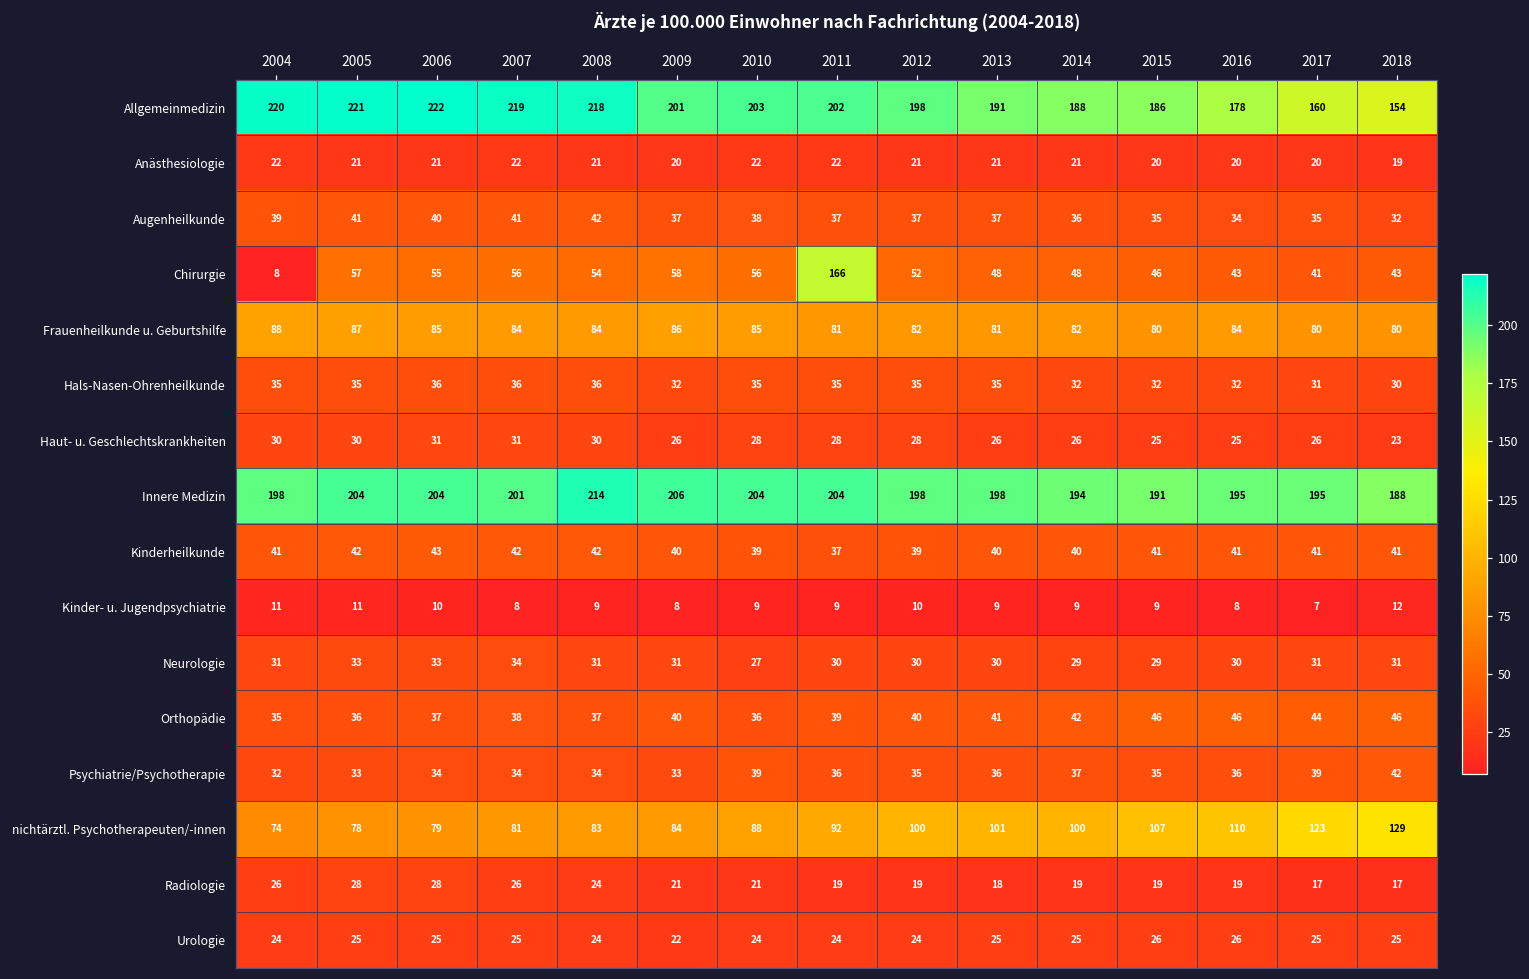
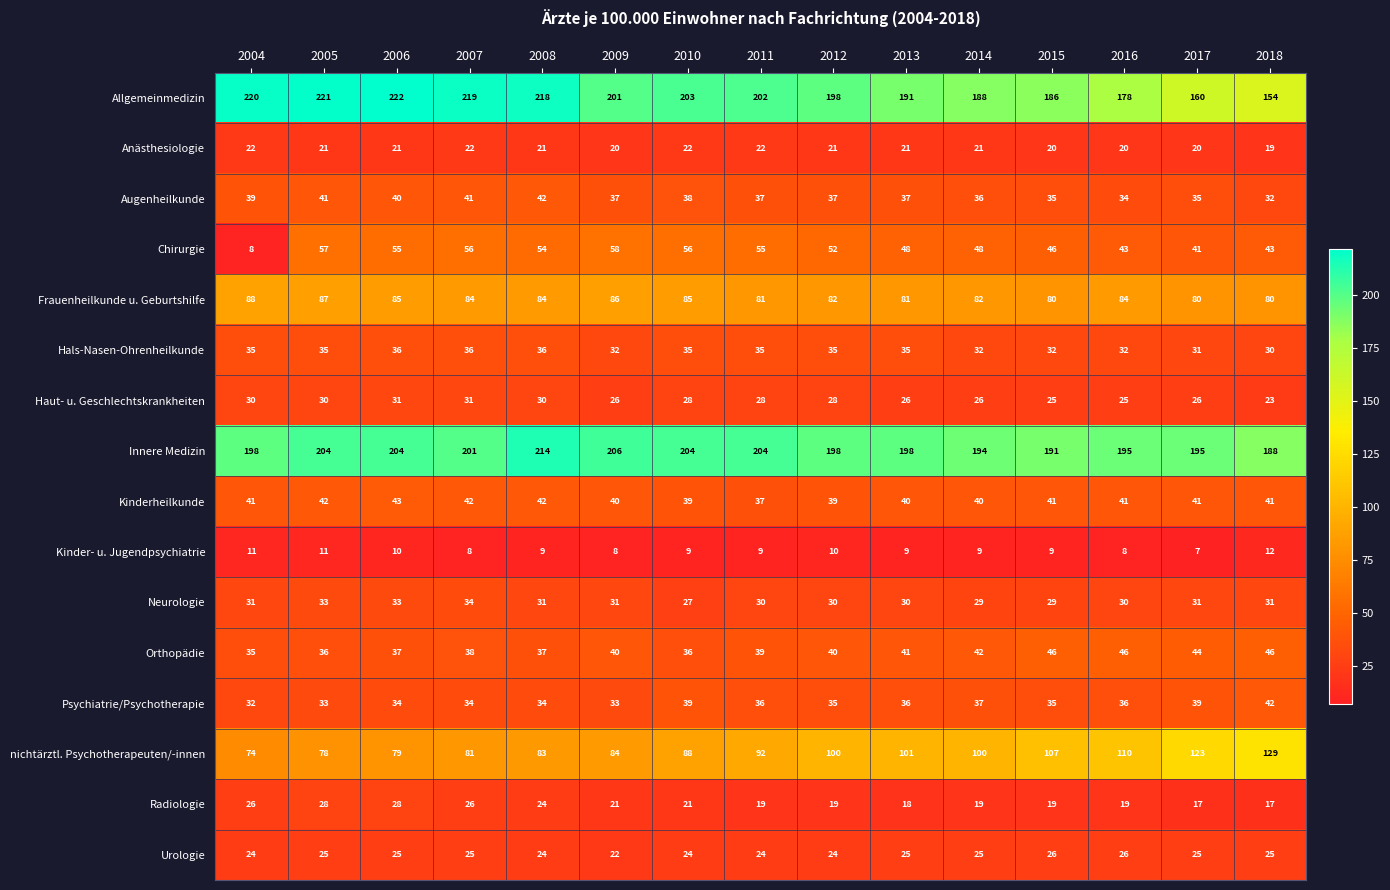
Chirurgie, 2011: 166 -> 55
